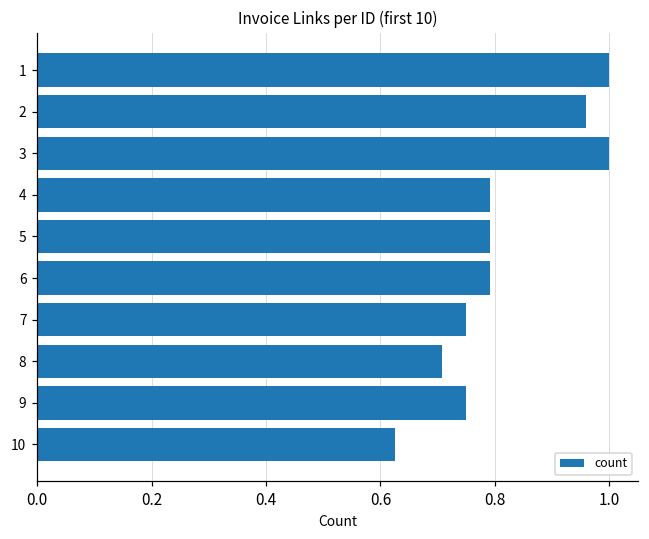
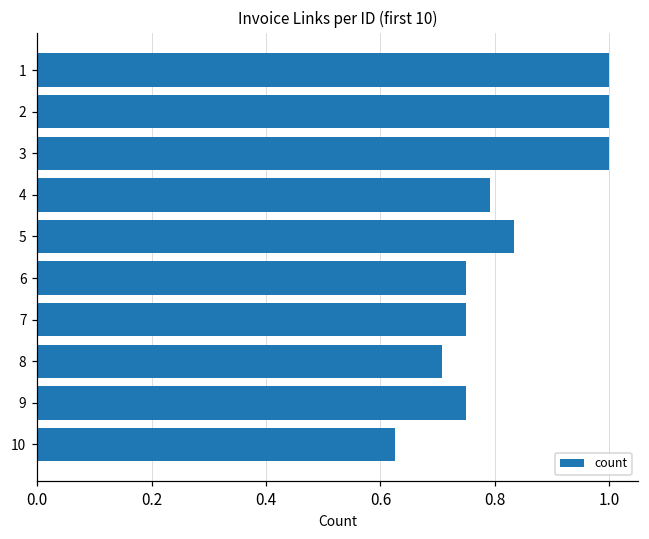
2: 0.96 -> 1.00
5: 0.79 -> 0.83
6: 0.79 -> 0.75
